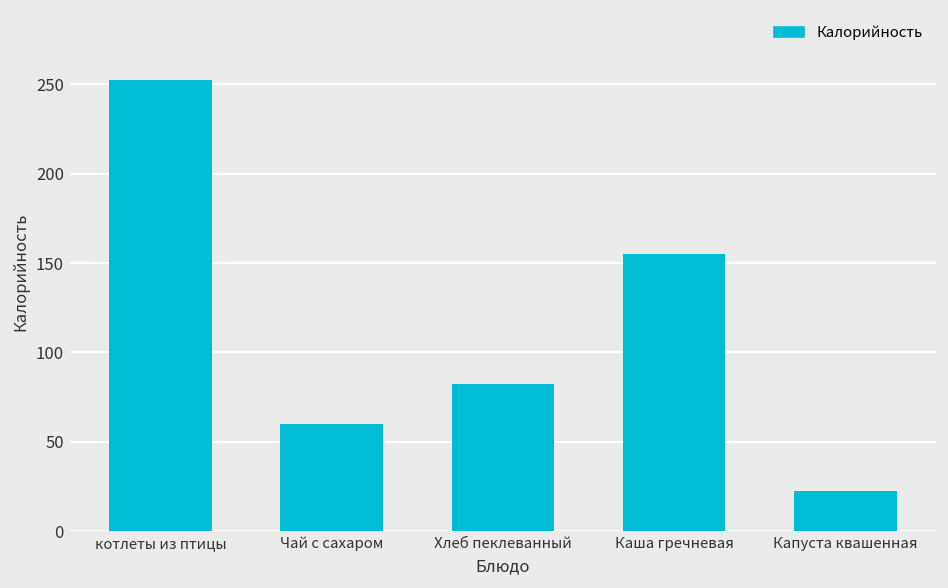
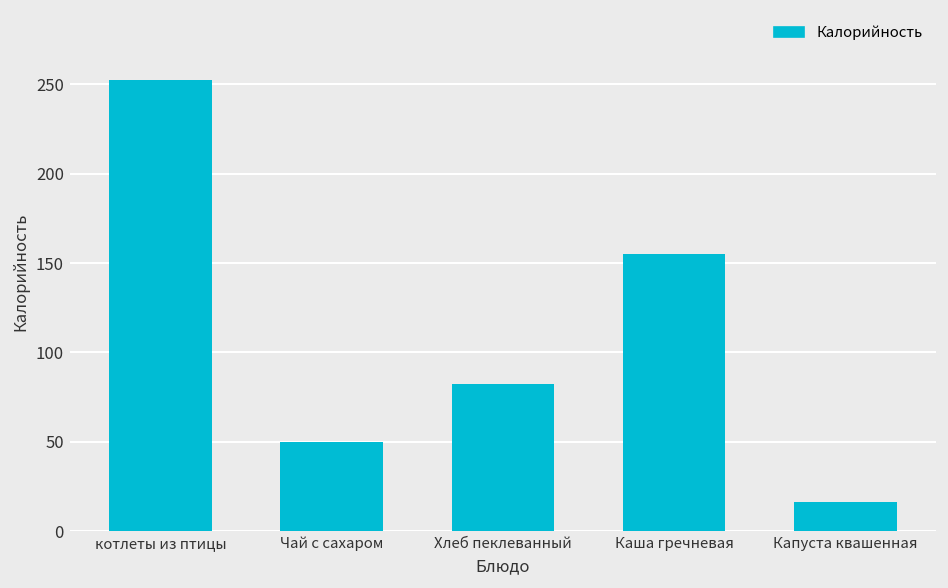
Чай с сахаром: 60 -> 50
Капуста квашенная: 22 -> 16
